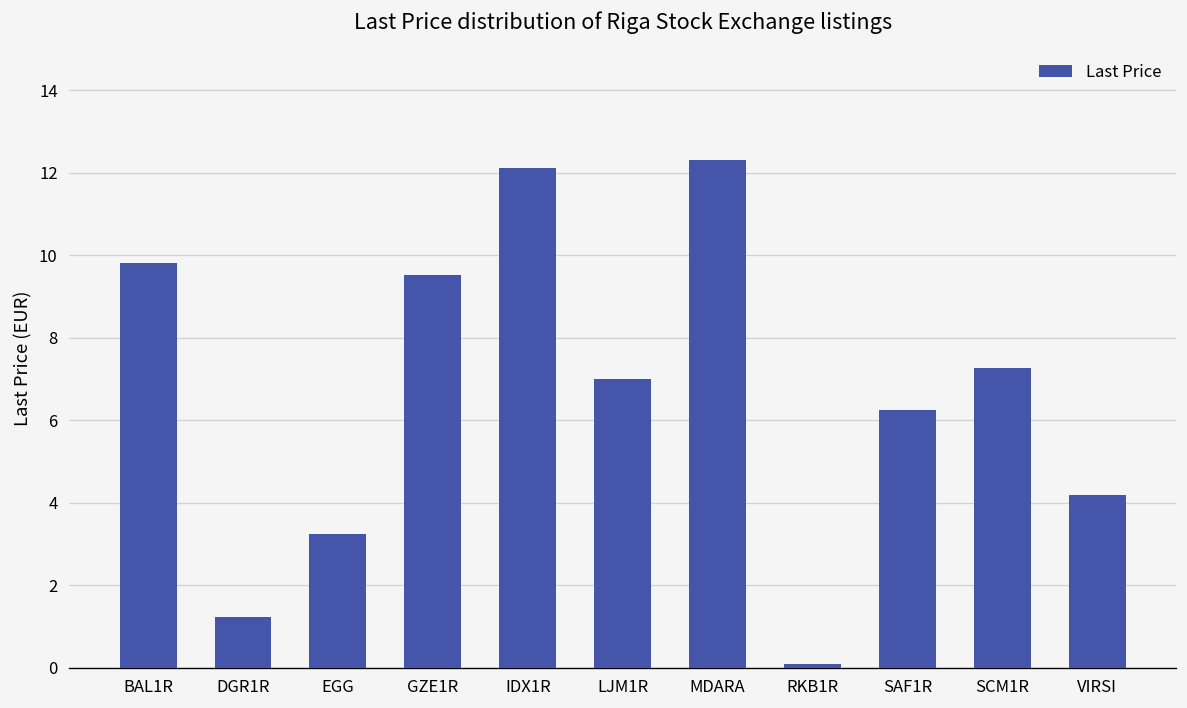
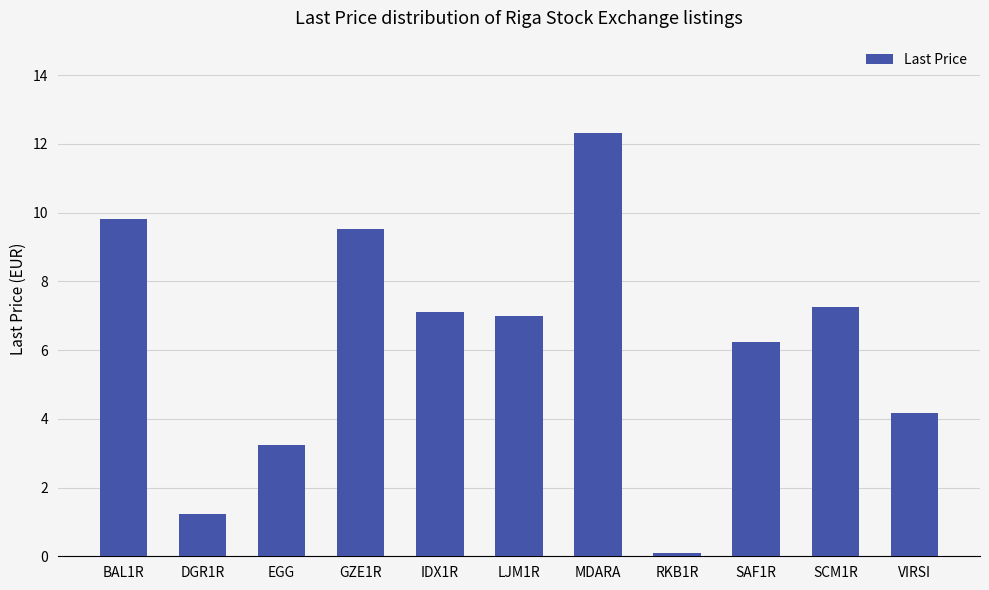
IDX1R: 12.1 -> 7.1
